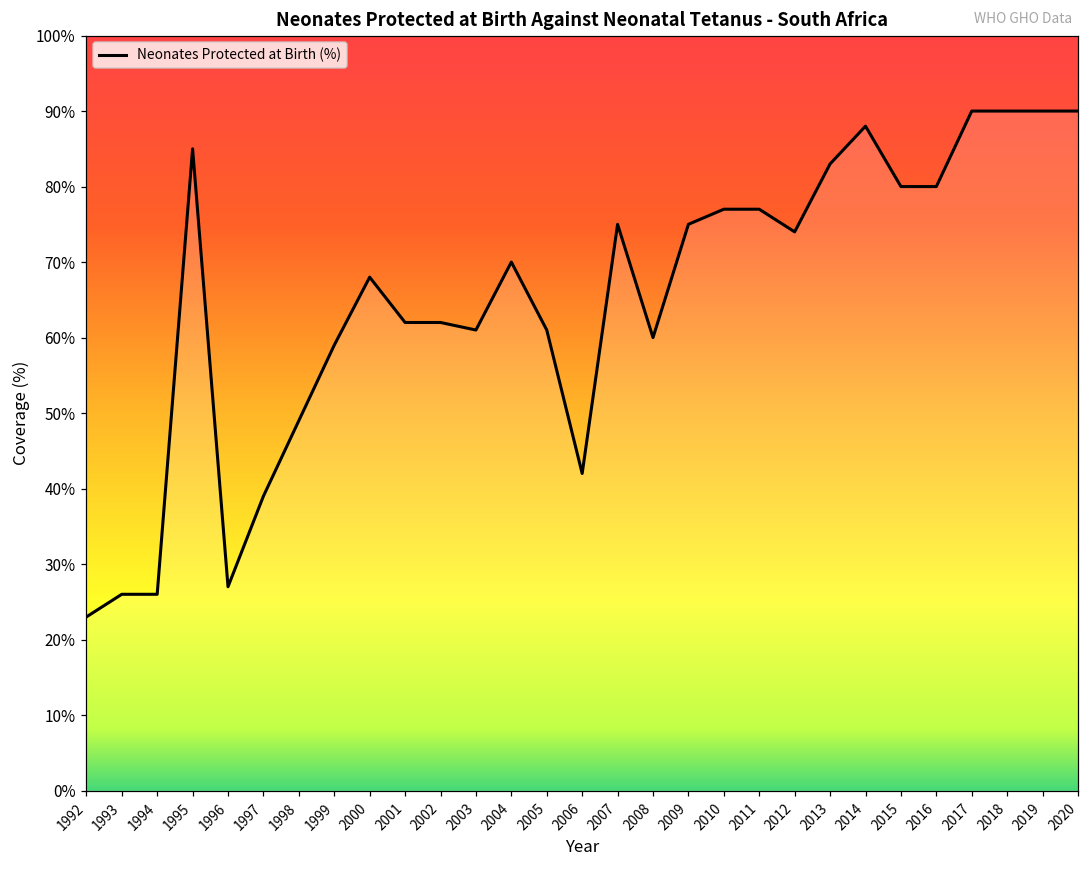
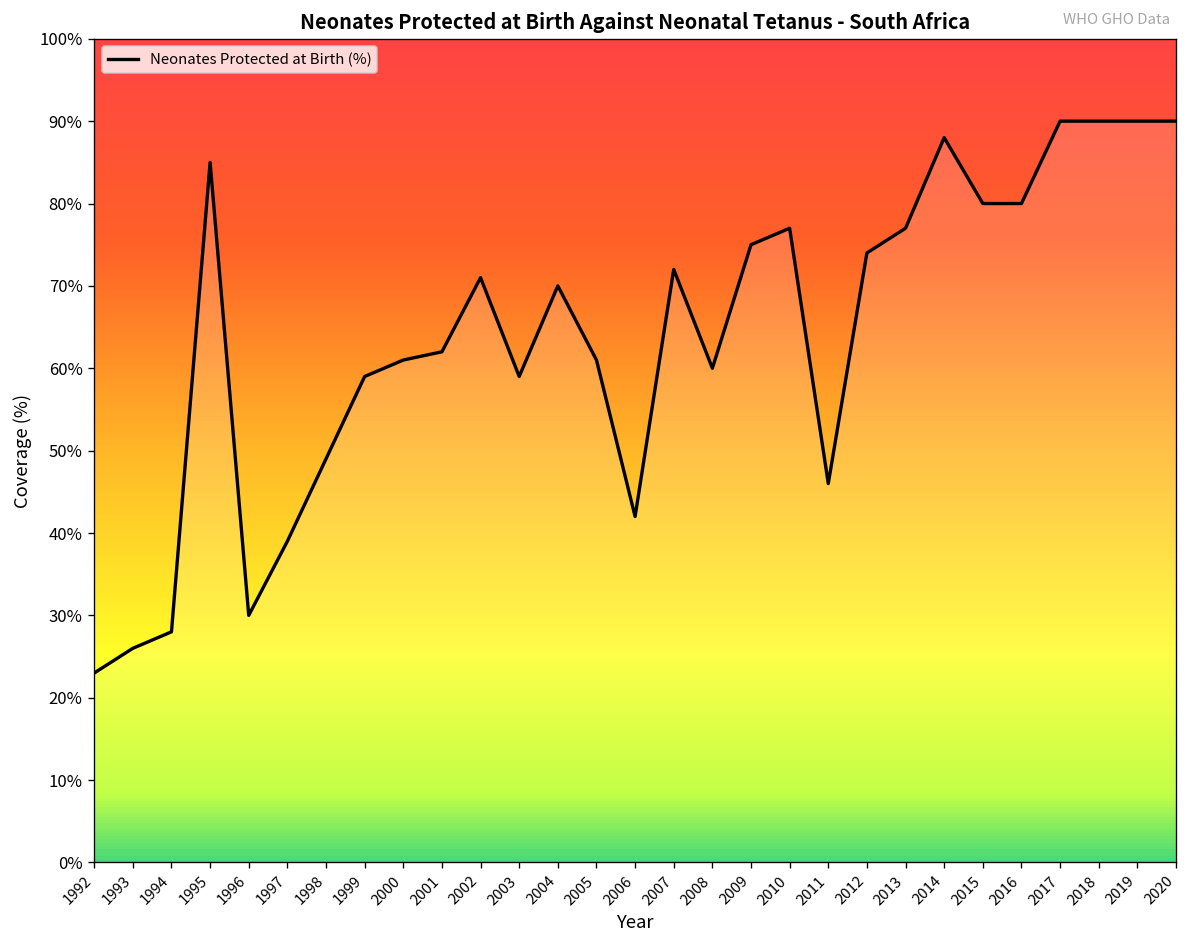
1994: 26% -> 28%
1996: 27% -> 30%
2000: 68% -> 61%
2002: 62% -> 71%
2003: 61% -> 59%
2007: 75% -> 72%
2011: 77% -> 46%
2013: 83% -> 77%
